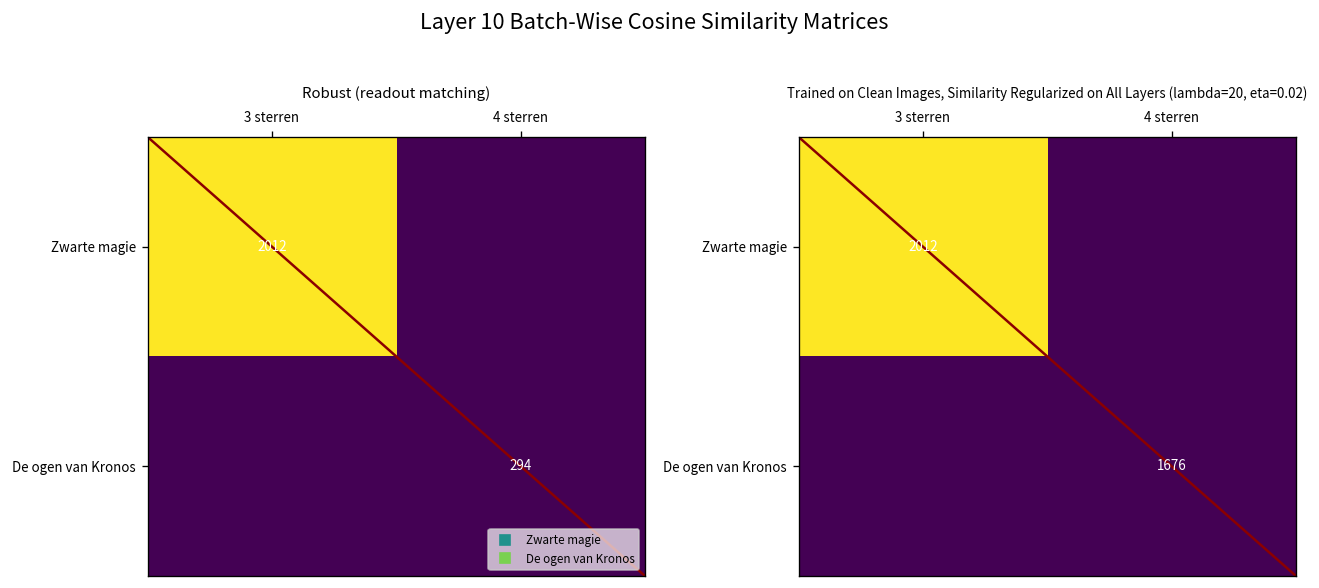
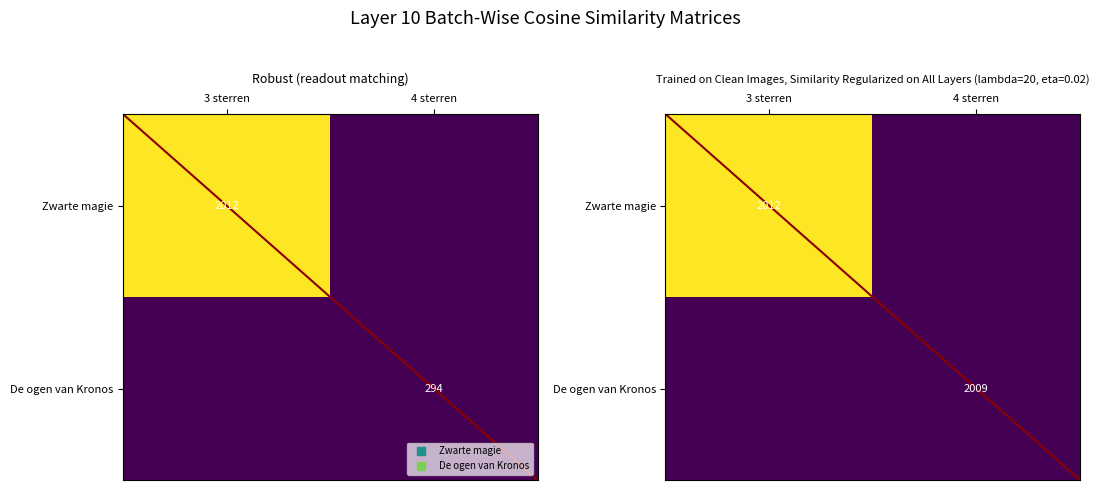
Trained on Clean Images, Similarity Regularized on All Layers (lambda=20, eta=0.02), De ogen van Kronos, 4 sterren: 1676 -> 2009
